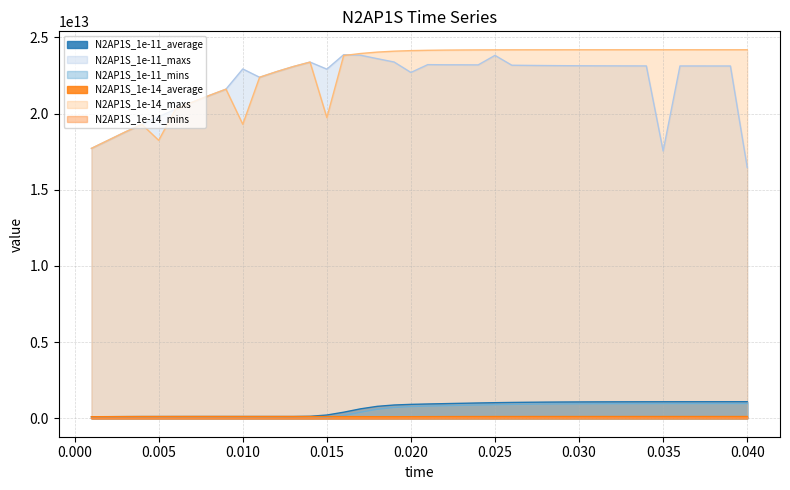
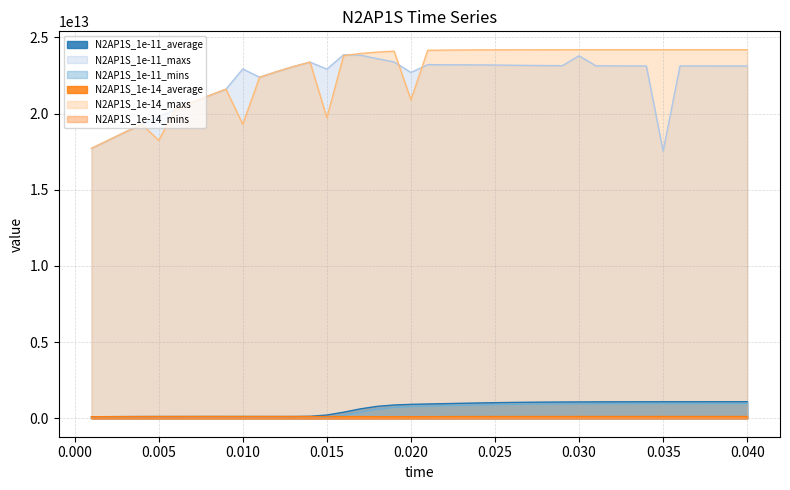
N2AP1S_1e-14_maxs, 0.020: 24100000000000 -> 20900000000000
N2AP1S_1e-11_maxs, 0.025: 23800000000000 -> 23200000000000
N2AP1S_1e-11_maxs, 0.030: 23100000000000 -> 23800000000000
N2AP1S_1e-11_maxs, 0.040: 16500000000000 -> 23100000000000
